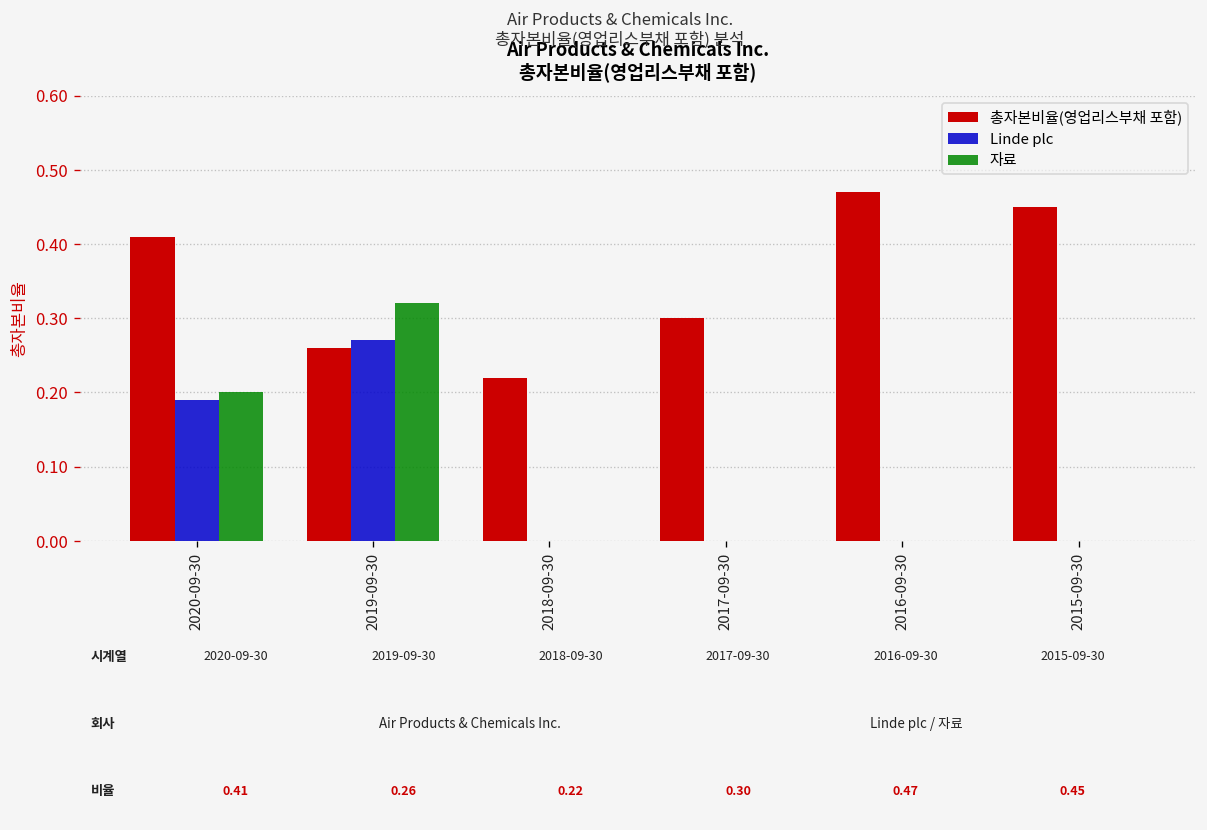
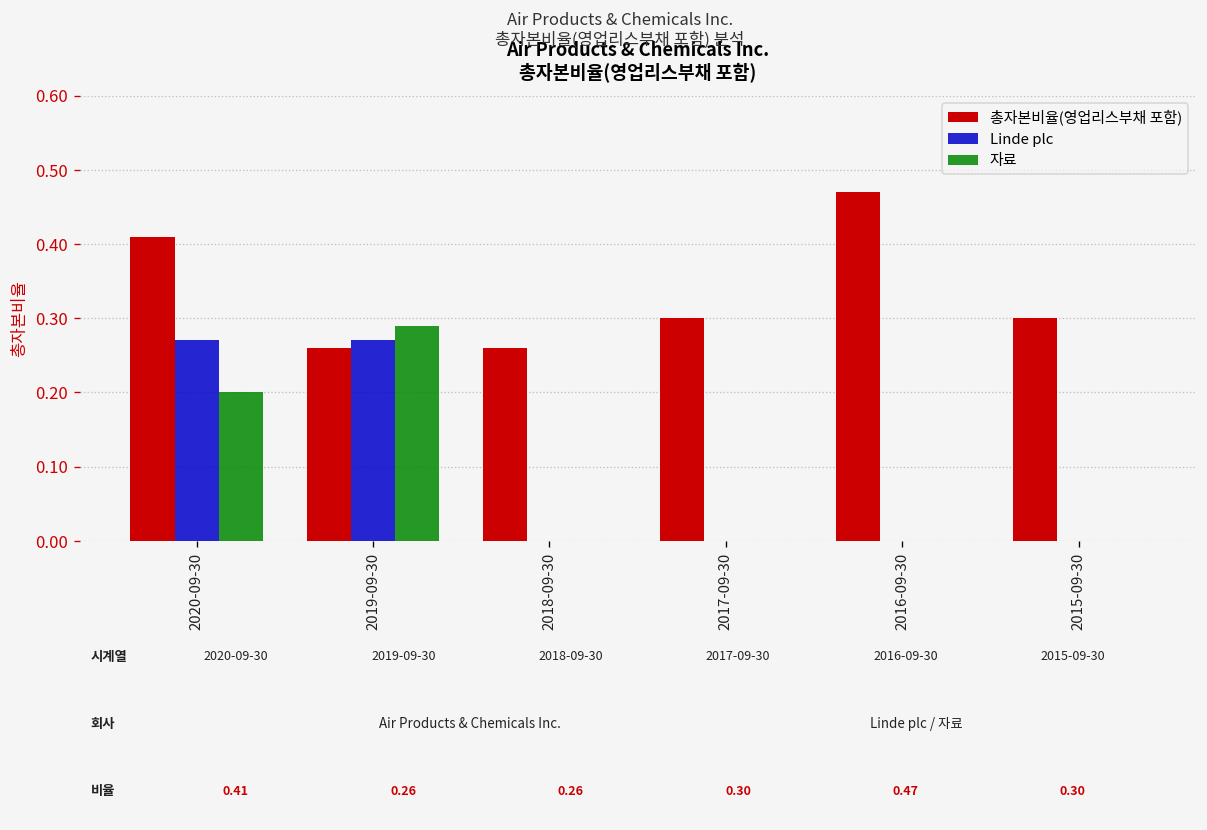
Linde plc, 2020-09-30: 0.19 -> 0.27
자료, 2019-09-30: 0.32 -> 0.29
총자본비율(영업리스부채 포함), 2018-09-30: 0.22 -> 0.26
총자본비율(영업리스부채 포함), 2015-09-30: 0.45 -> 0.30
